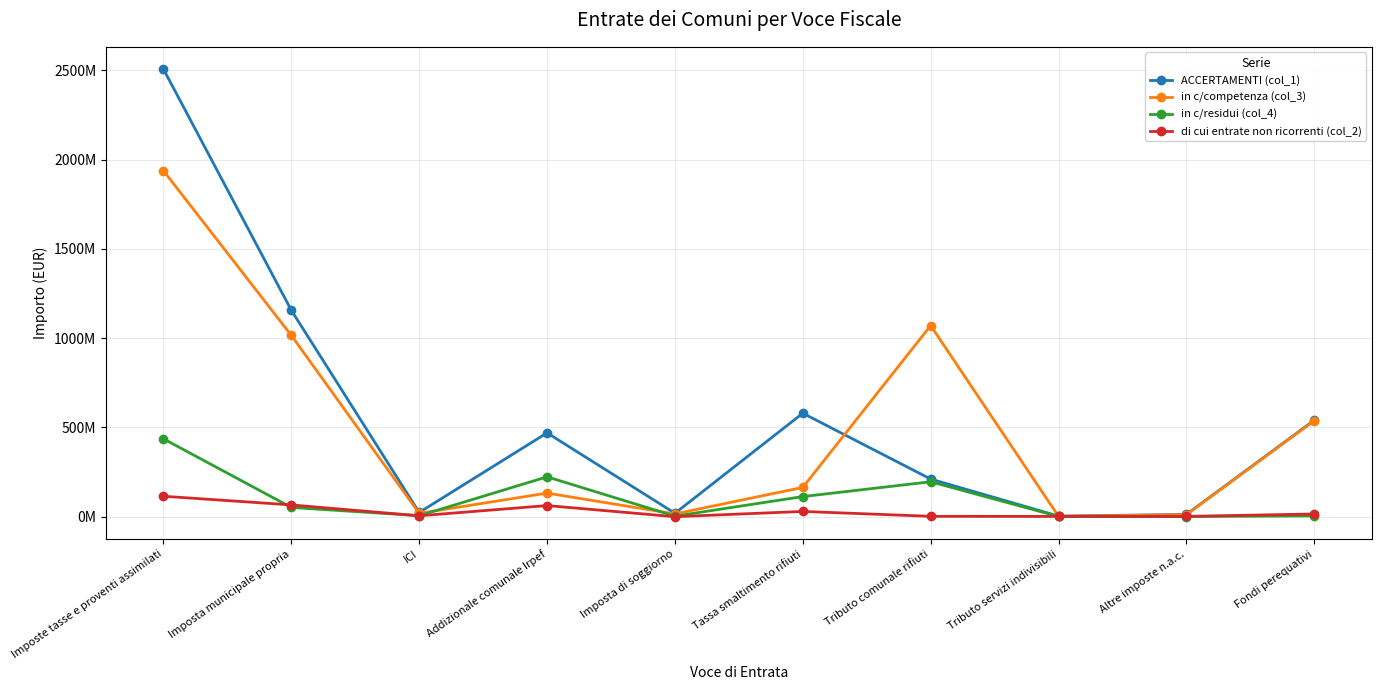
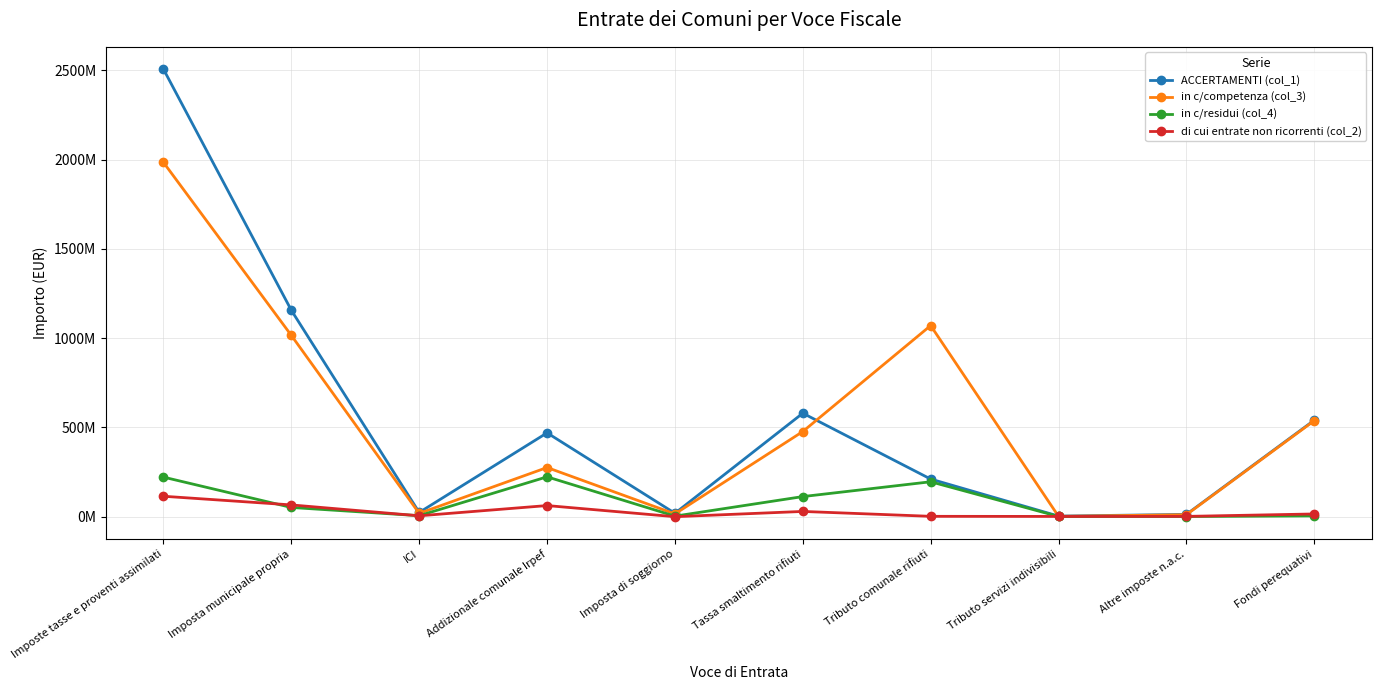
in c/competenza (col_3), Imposte tasse e proventi assimilati: 1940000000 -> 1980000000
in c/residui (col_4), Imposte tasse e proventi assimilati: 440000000 -> 220000000
in c/competenza (col_3), Addizionale comunale Irpef: 130000000 -> 280000000
in c/competenza (col_3), Tassa smaltimento rifiuti: 160000000 -> 480000000
